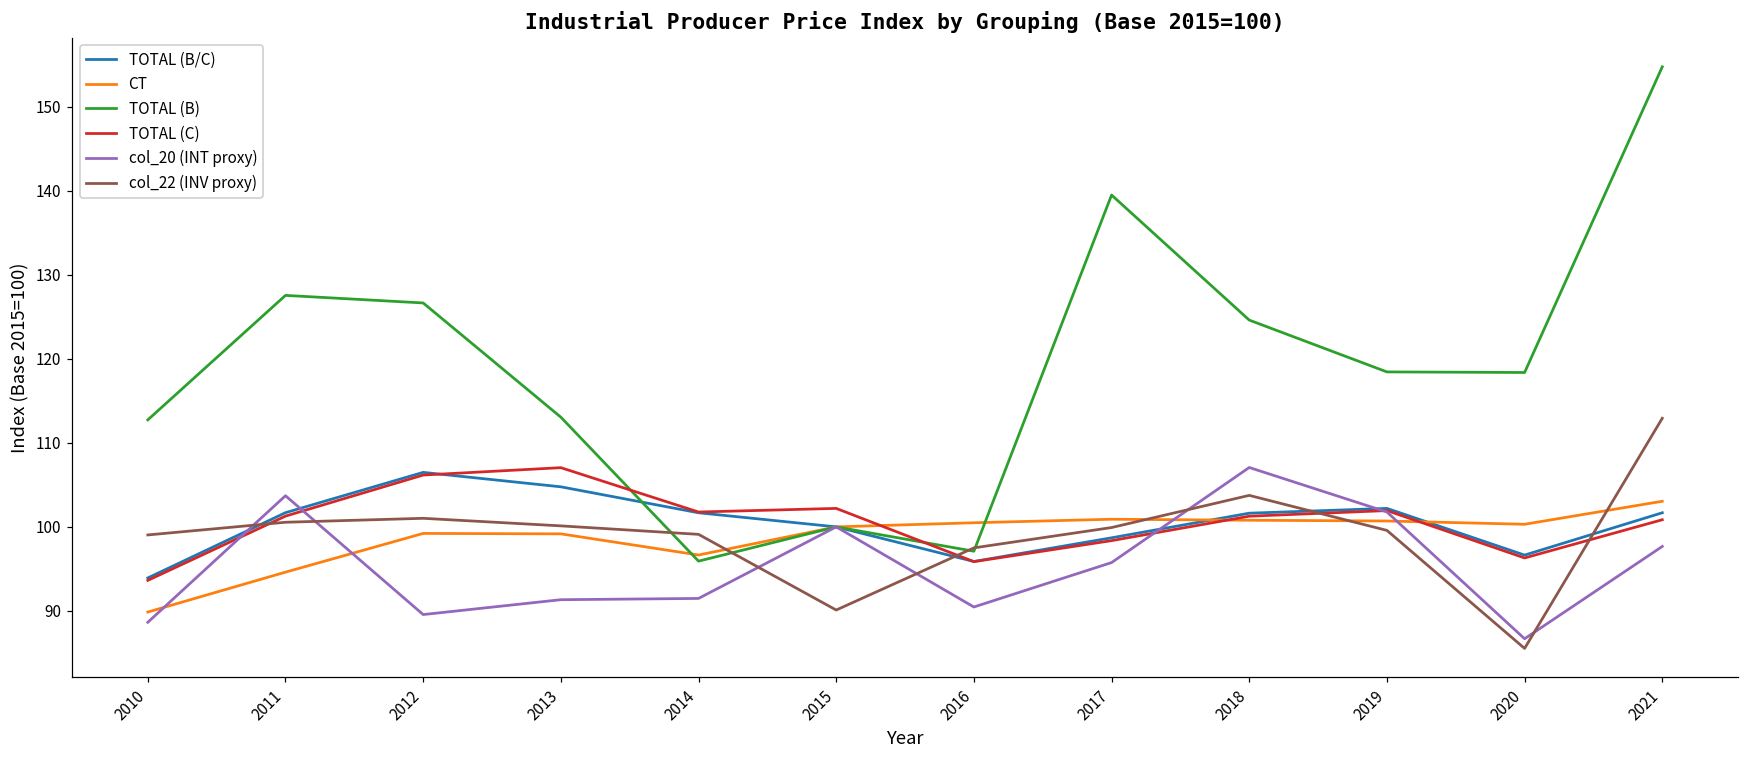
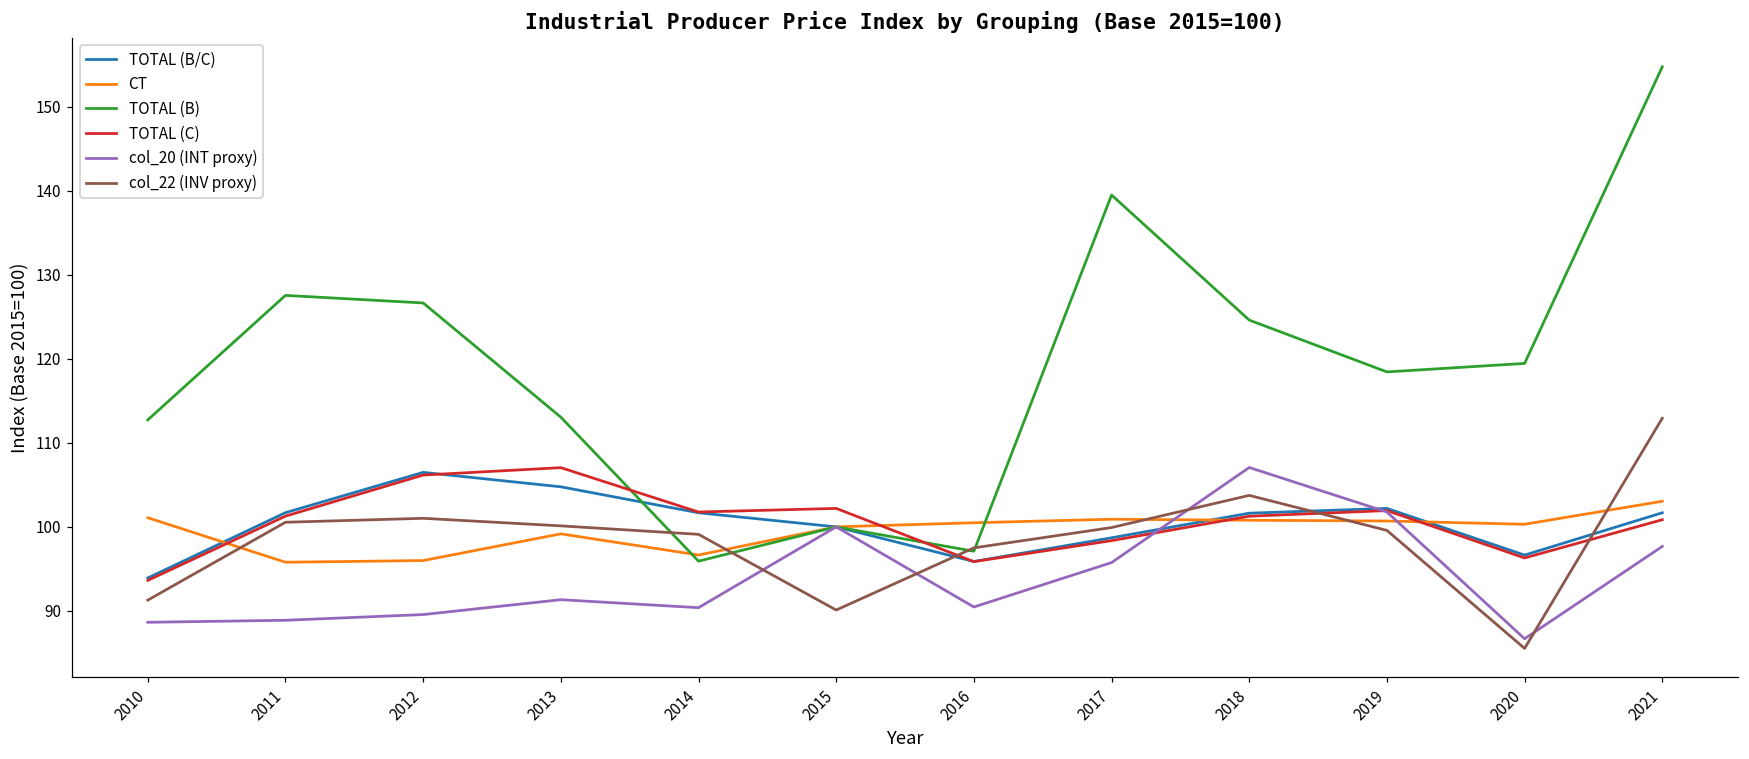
CT, 2010: 90 -> 101
col_22 (INV proxy), 2010: 99 -> 91
CT, 2011: 95 -> 96
col_20 (INT proxy), 2011: 104 -> 89
CT, 2012: 99 -> 96
col_20 (INT proxy), 2014: 91 -> 90
TOTAL (B), 2020: 118 -> 119
